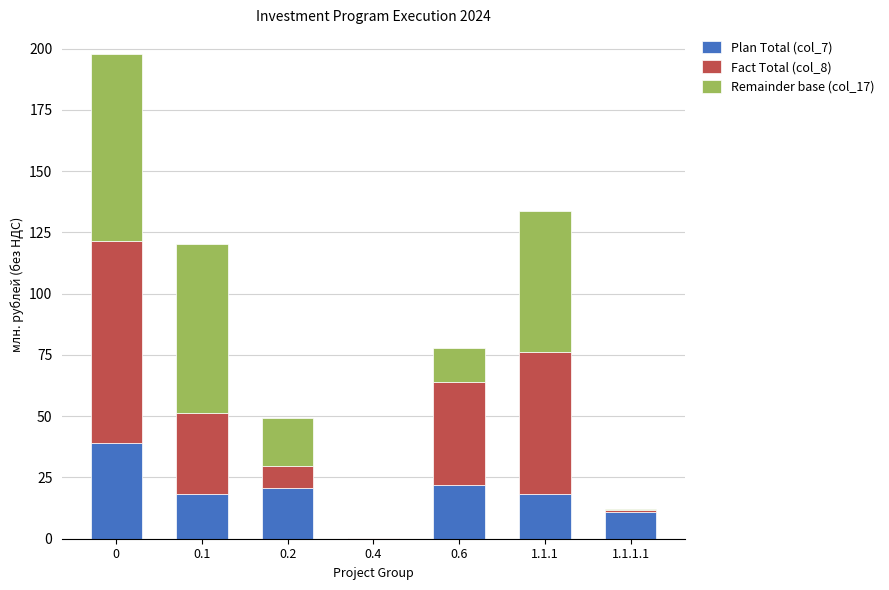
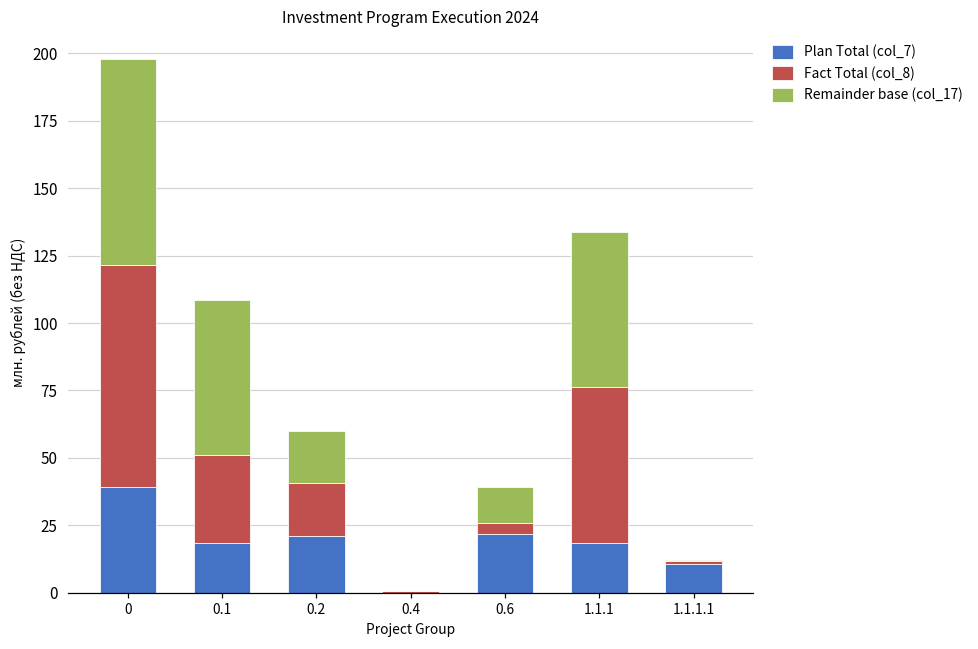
Remainder base (col_17), 0.1: 69 -> 57
Fact Total (col_8), 0.2: 9 -> 20
Fact Total (col_8), 0.6: 42 -> 4
